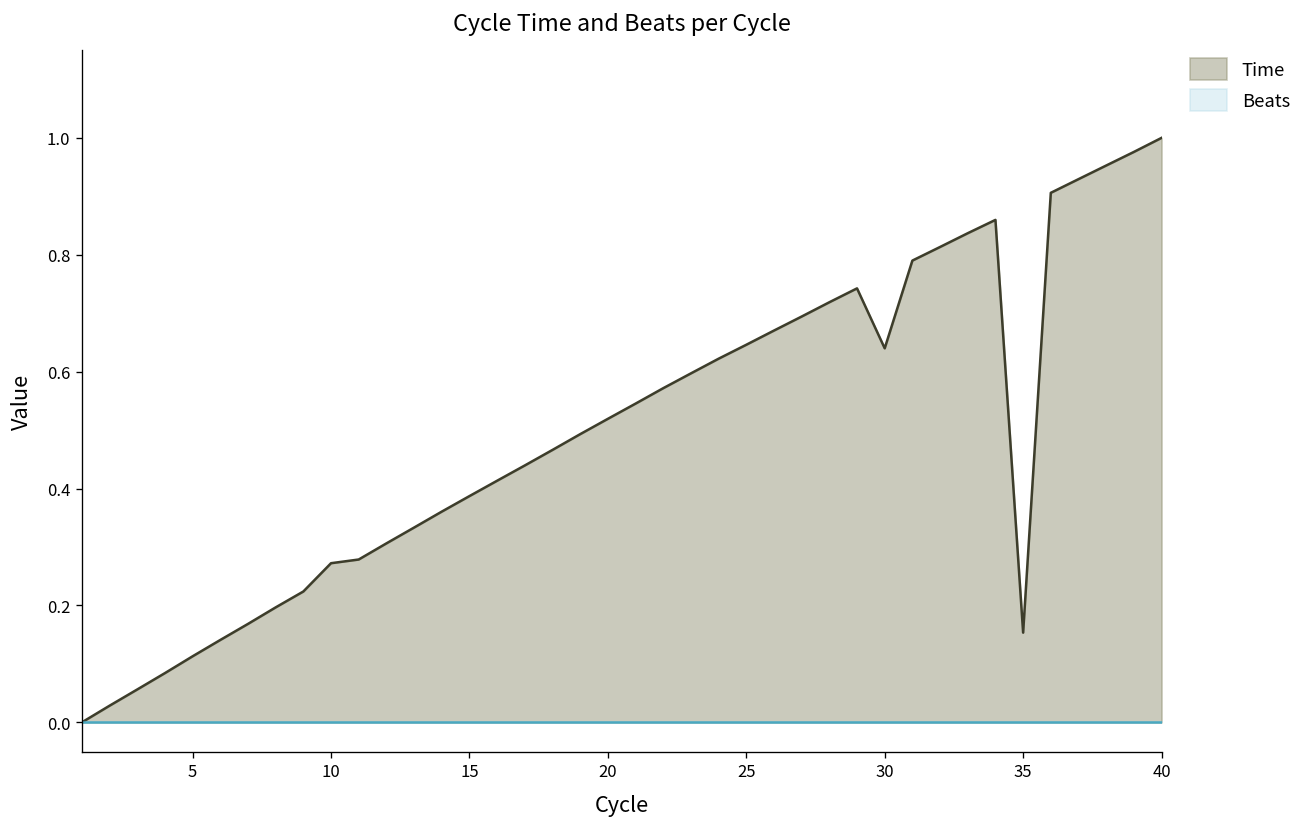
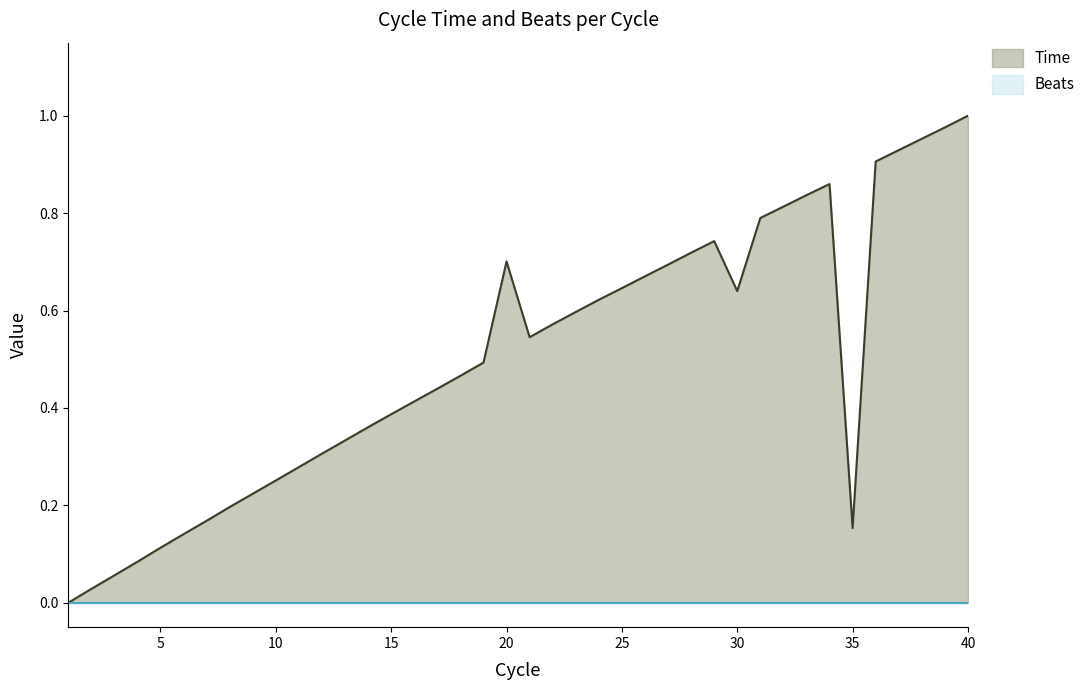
Time, 10: 0.27 -> 0.25
Time, 20: 0.52 -> 0.70
